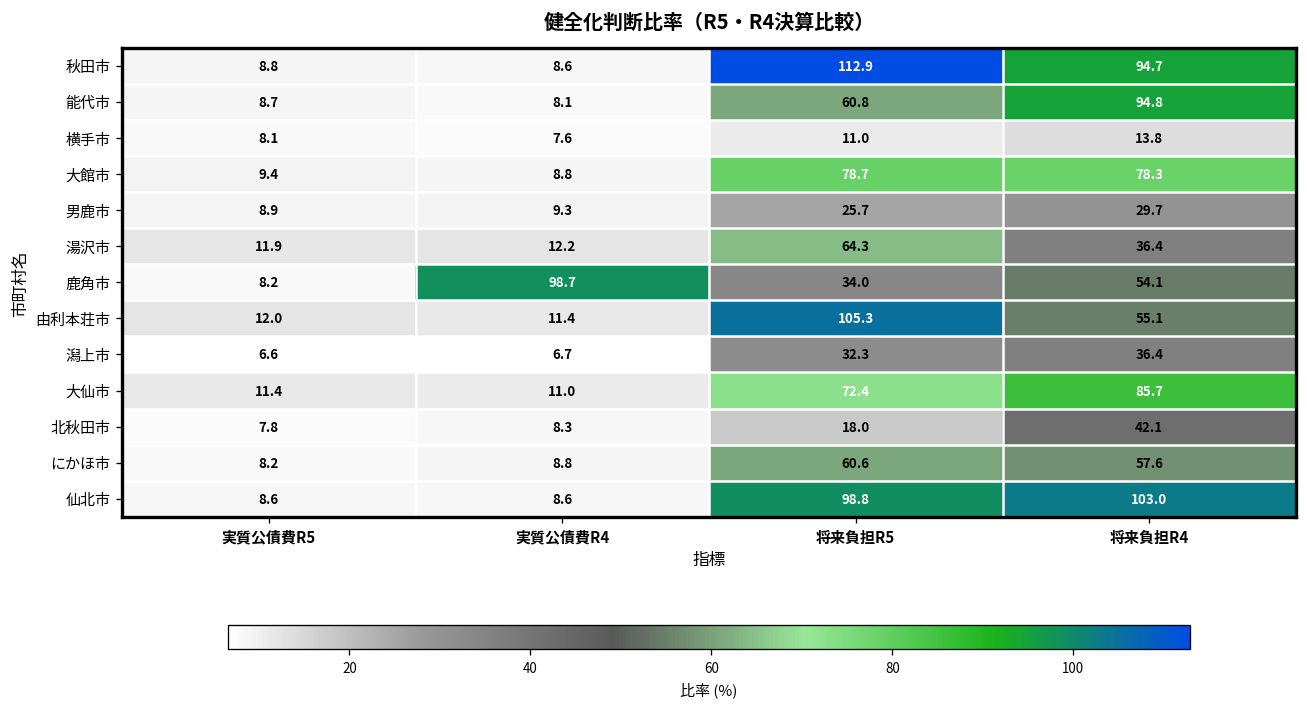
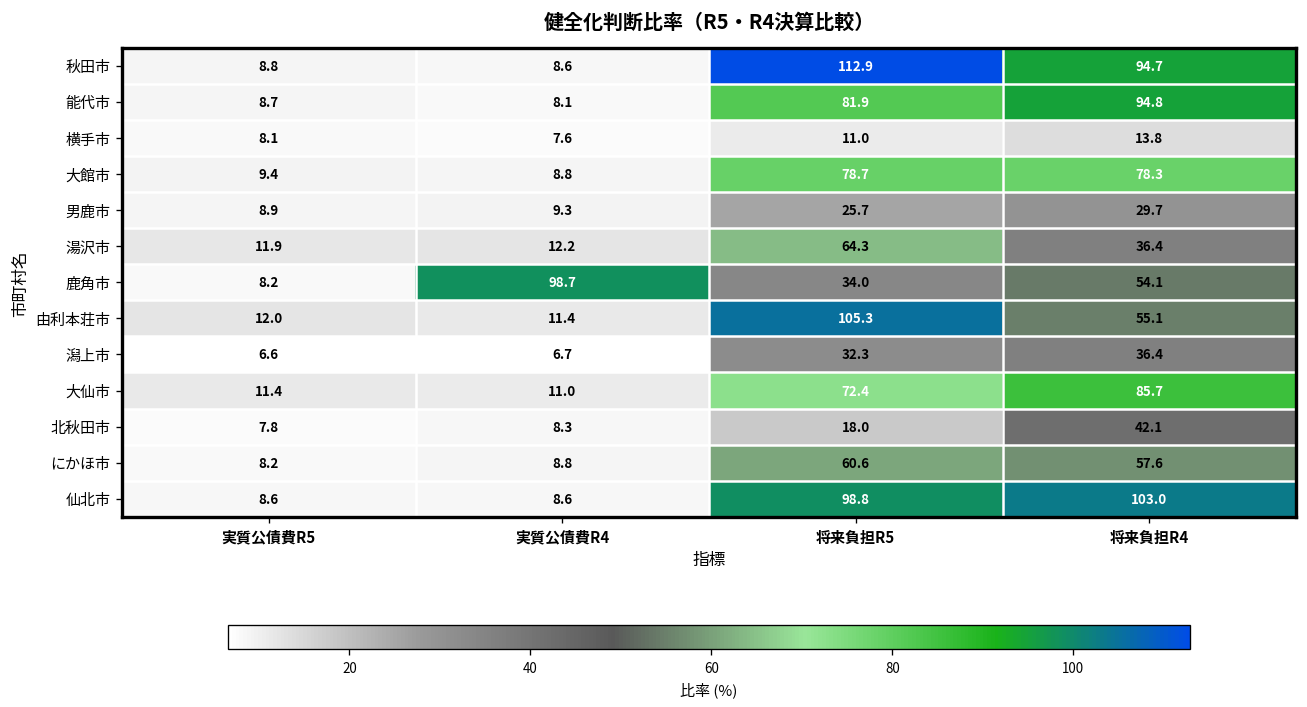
能代市, 将来負担R5: 60.8 -> 81.9
